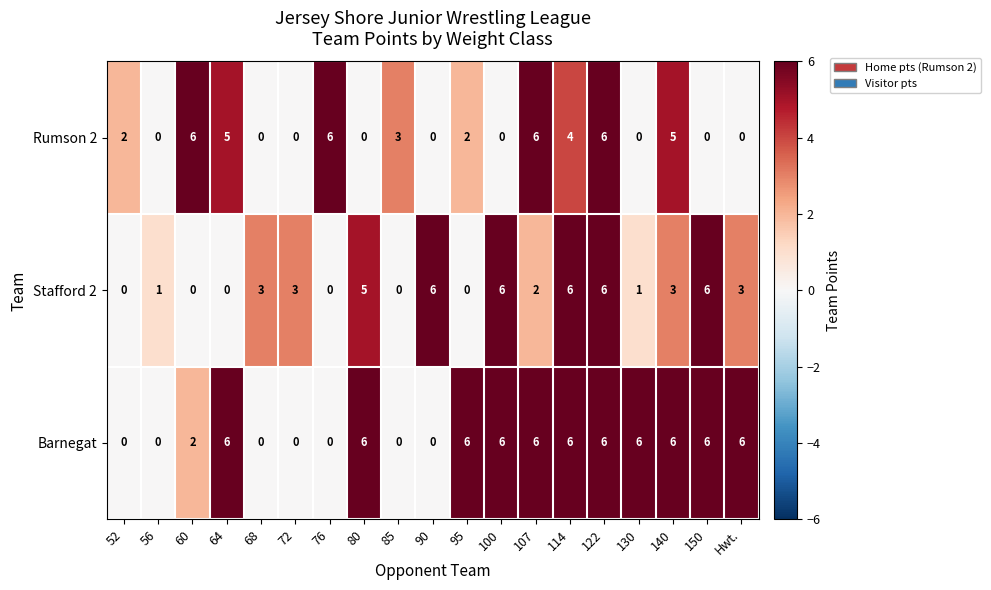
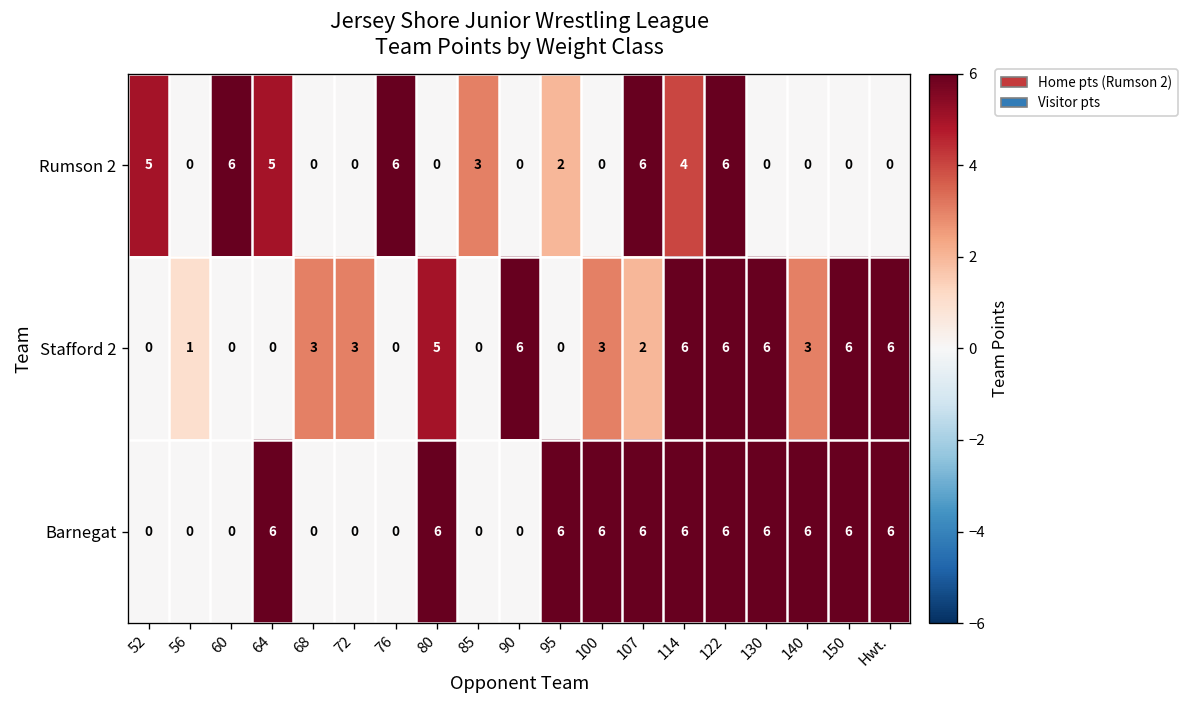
Rumson 2, 52: 2 -> 5
Rumson 2, 140: 5 -> 0
Stafford 2, 100: 6 -> 3
Stafford 2, 130: 1 -> 6
Stafford 2, Hwt.: 3 -> 6
Barnegat, 60: 2 -> 0
